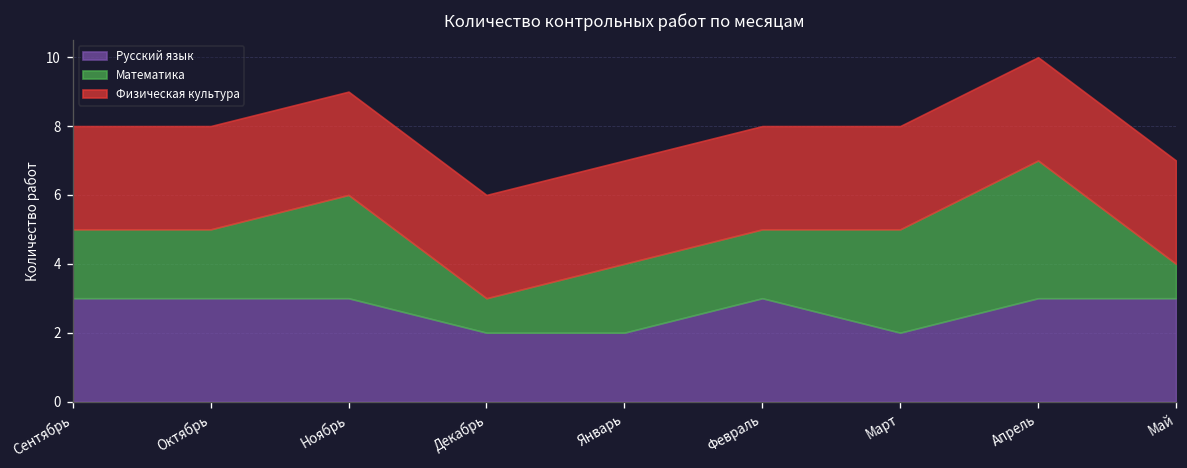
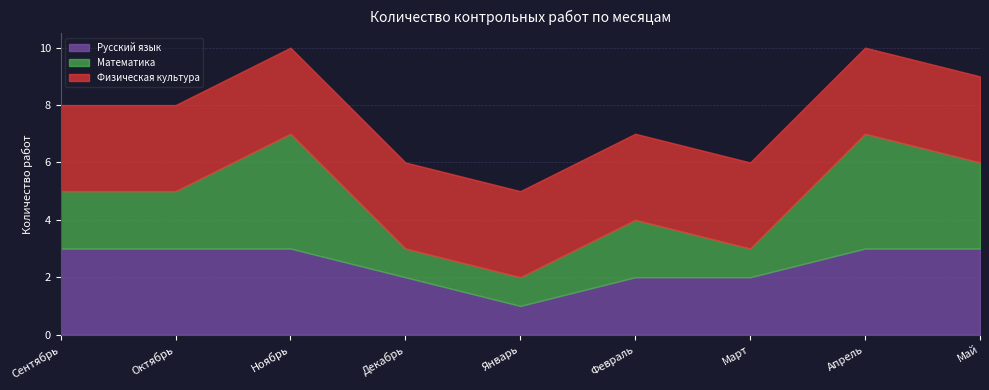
Математика, Ноябрь: 3 -> 4
Русский язык, Январь: 2 -> 1
Математика, Январь: 2 -> 1
Русский язык, Февраль: 3 -> 2
Математика, Март: 3 -> 1
Математика, Май: 1 -> 3
